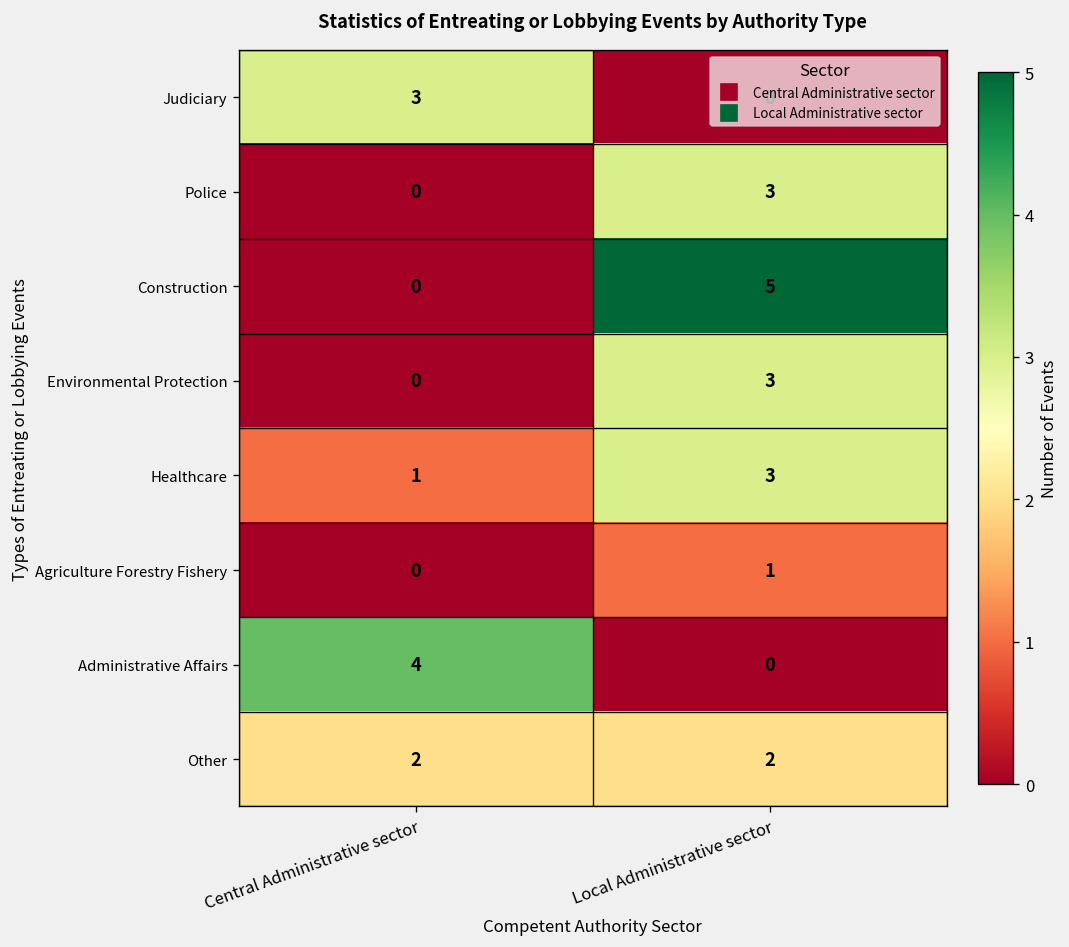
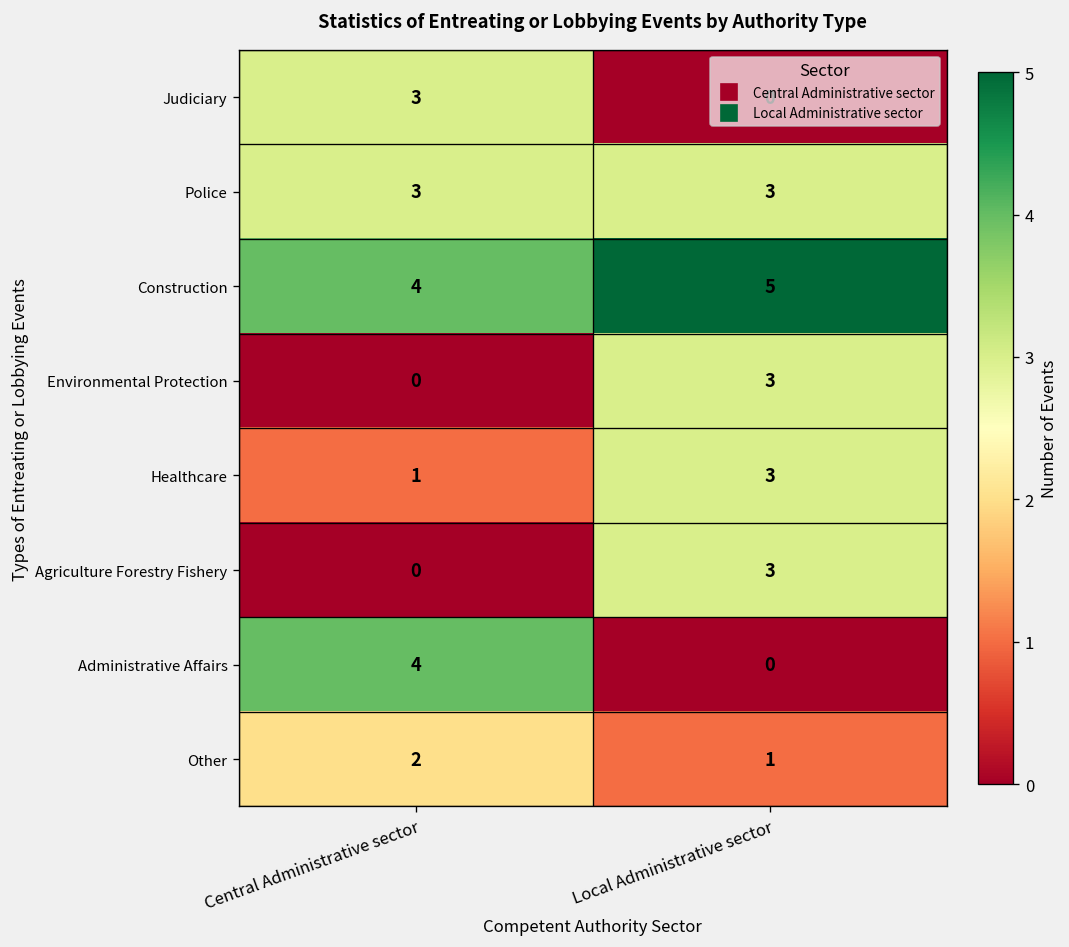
Police, Central Administrative sector: 0 -> 3
Construction, Central Administrative sector: 0 -> 4
Agriculture Forestry Fishery, Local Administrative sector: 1 -> 3
Other, Local Administrative sector: 2 -> 1
